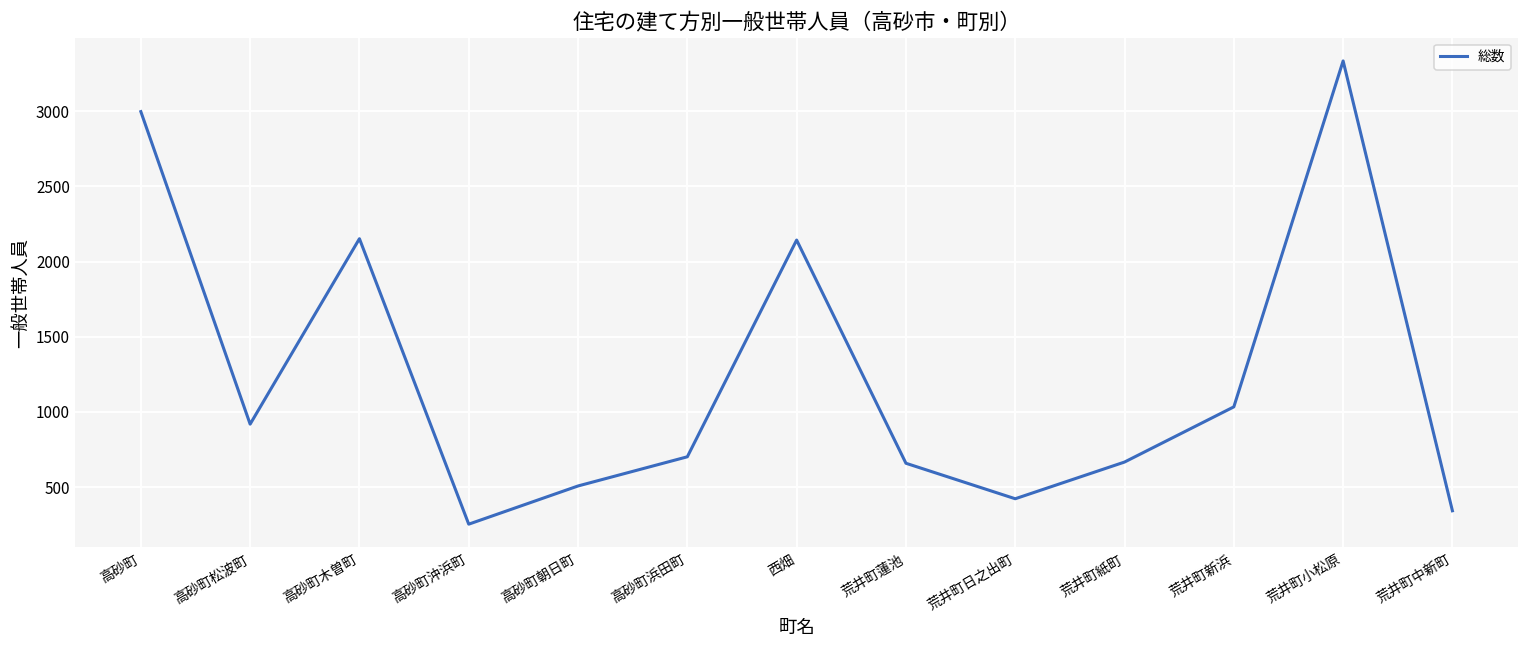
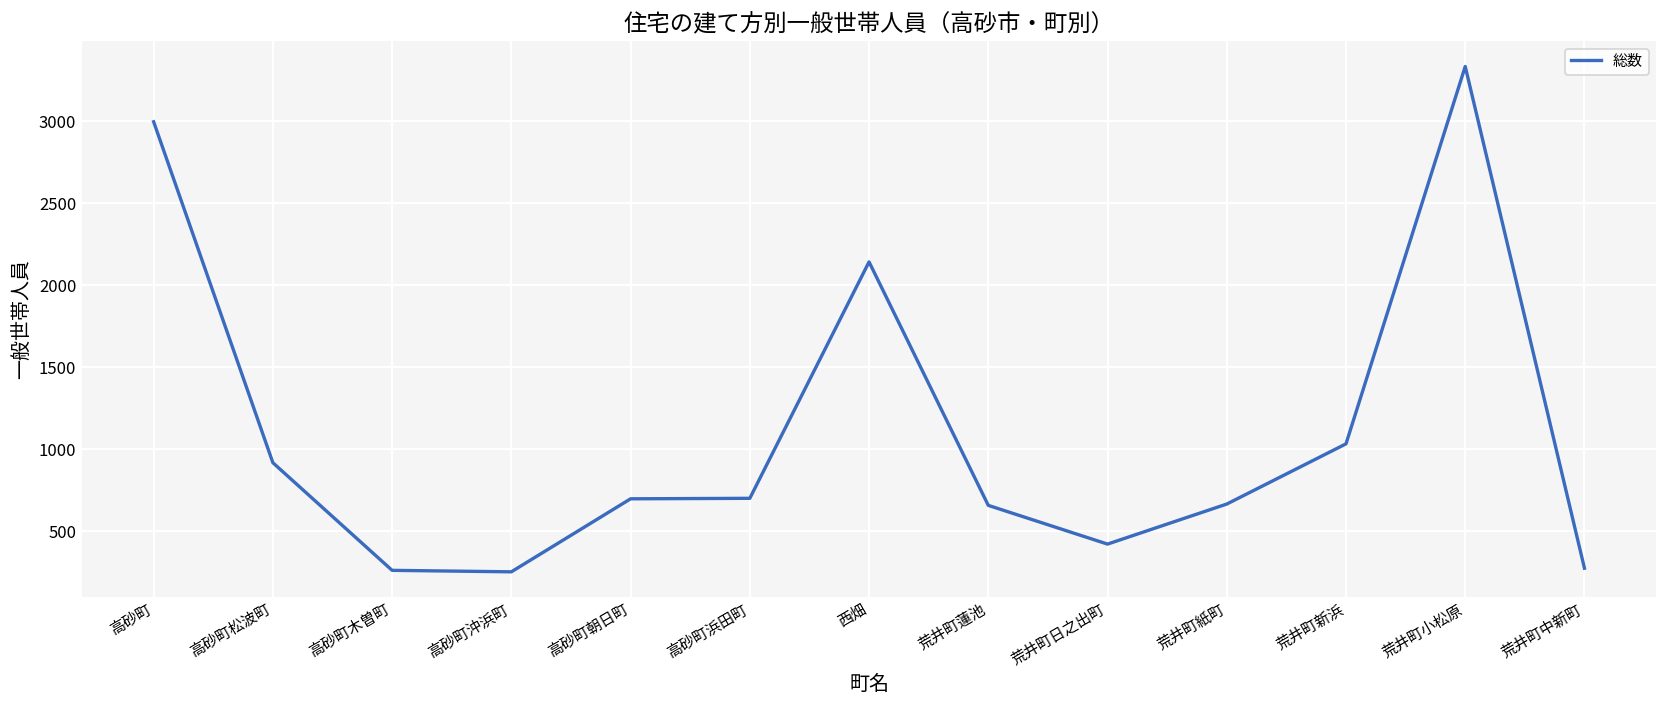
高砂町木曽町: 2150 -> 260
高砂町朝日町: 510 -> 700
荒井町中新町: 340 -> 280
